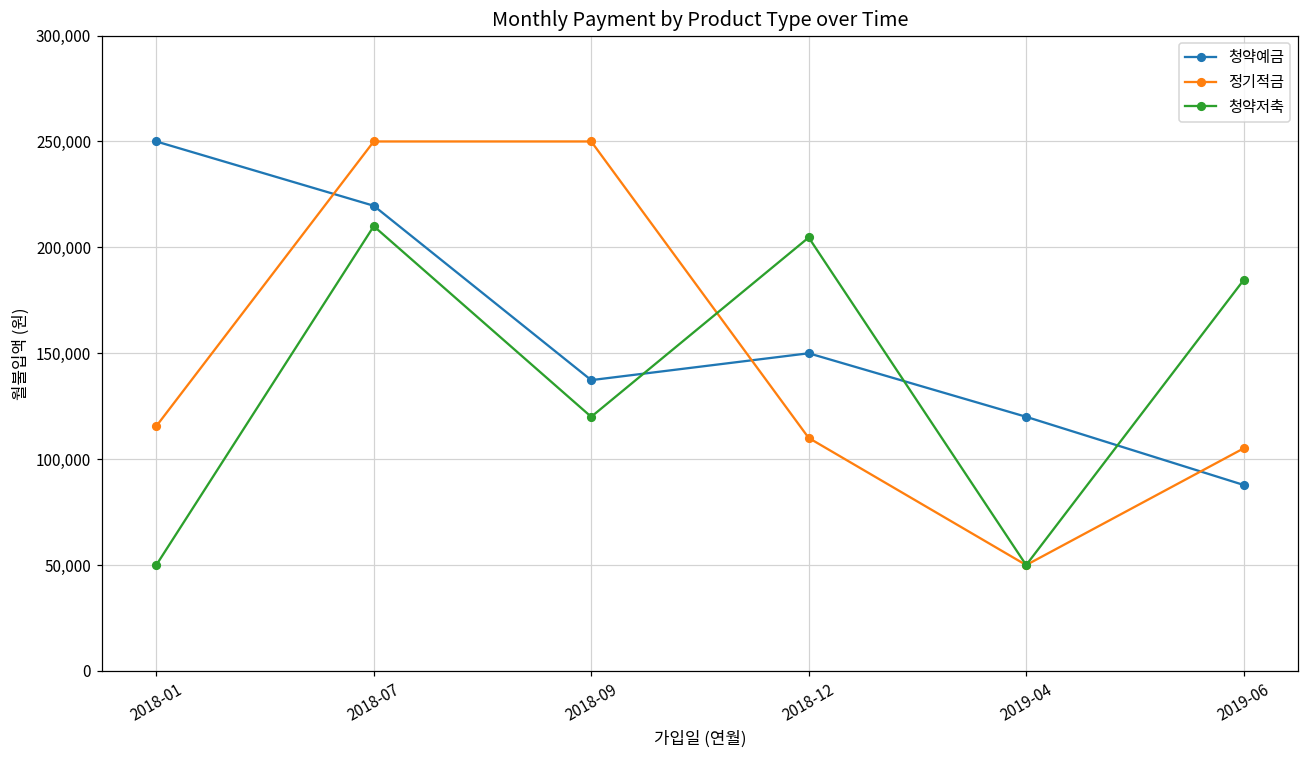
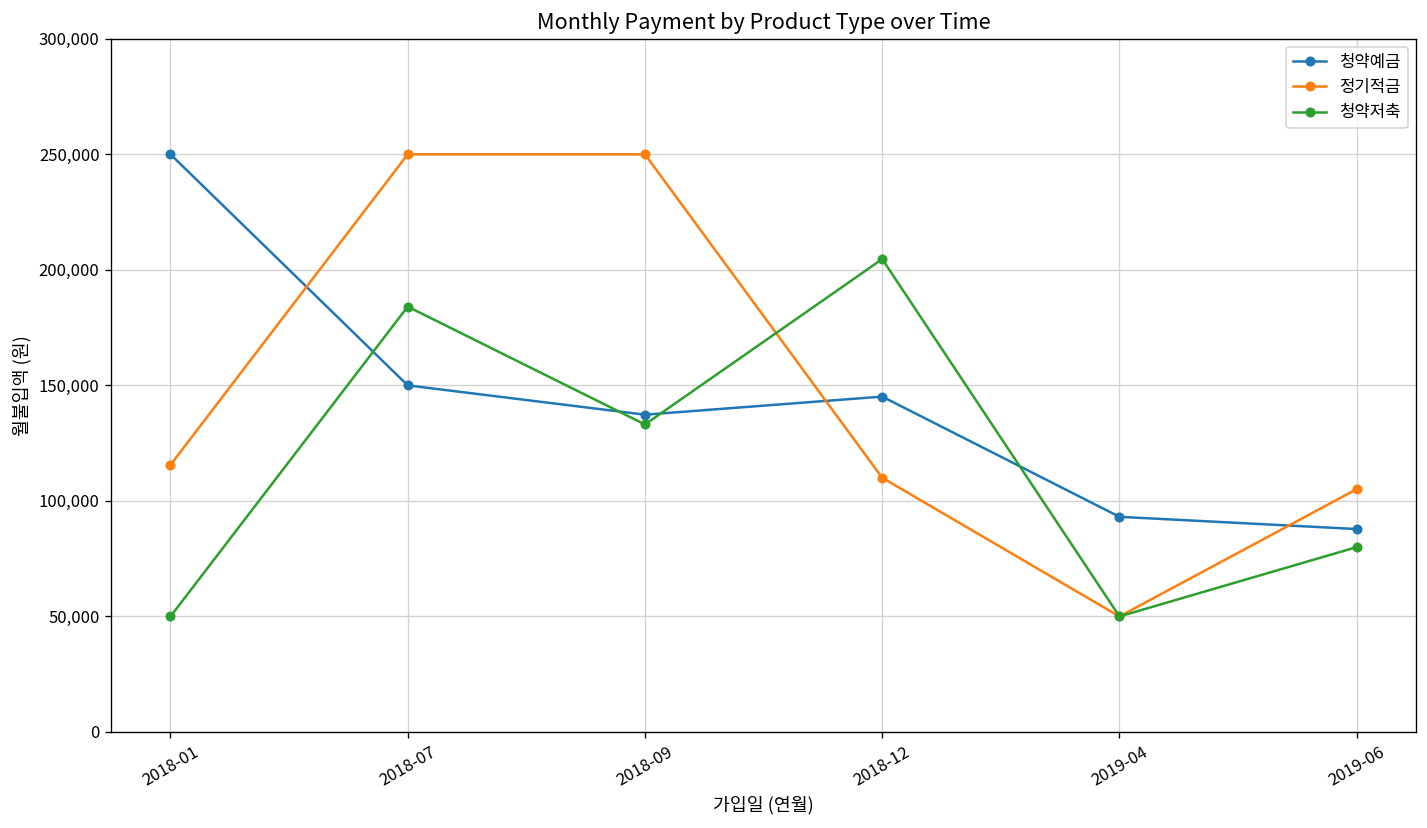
청약예금, 2018-07: 220,000 -> 150,000
청약저축, 2018-07: 210,000 -> 184,000
청약저축, 2018-09: 120,000 -> 133,000
청약예금, 2018-12: 150,000 -> 145,000
청약예금, 2019-04: 120,000 -> 93,000
청약저축, 2019-06: 185,000 -> 80,000
